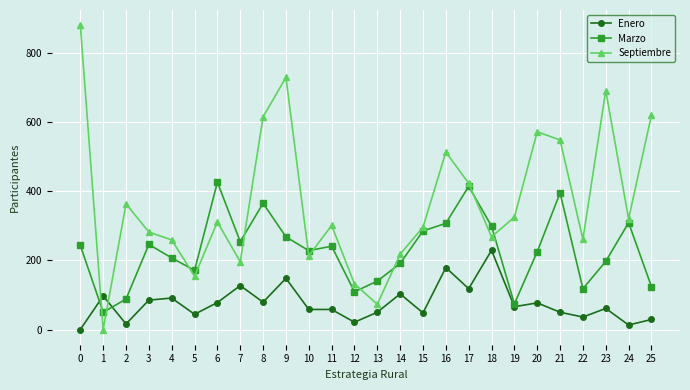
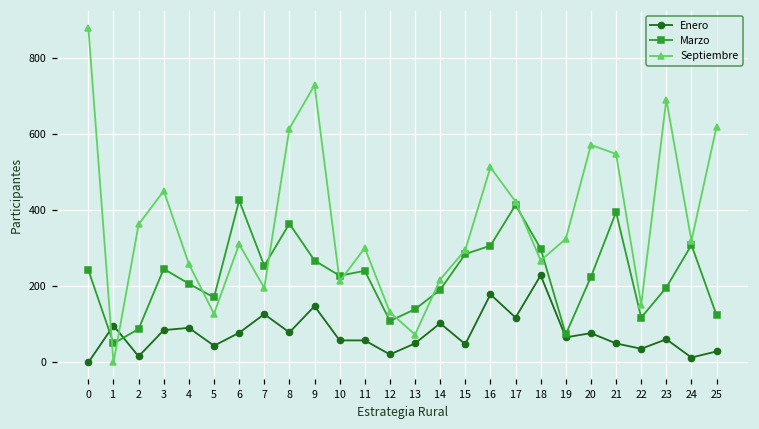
Septiembre, 3: 280 -> 450
Septiembre, 5: 150 -> 130
Septiembre, 22: 260 -> 150
